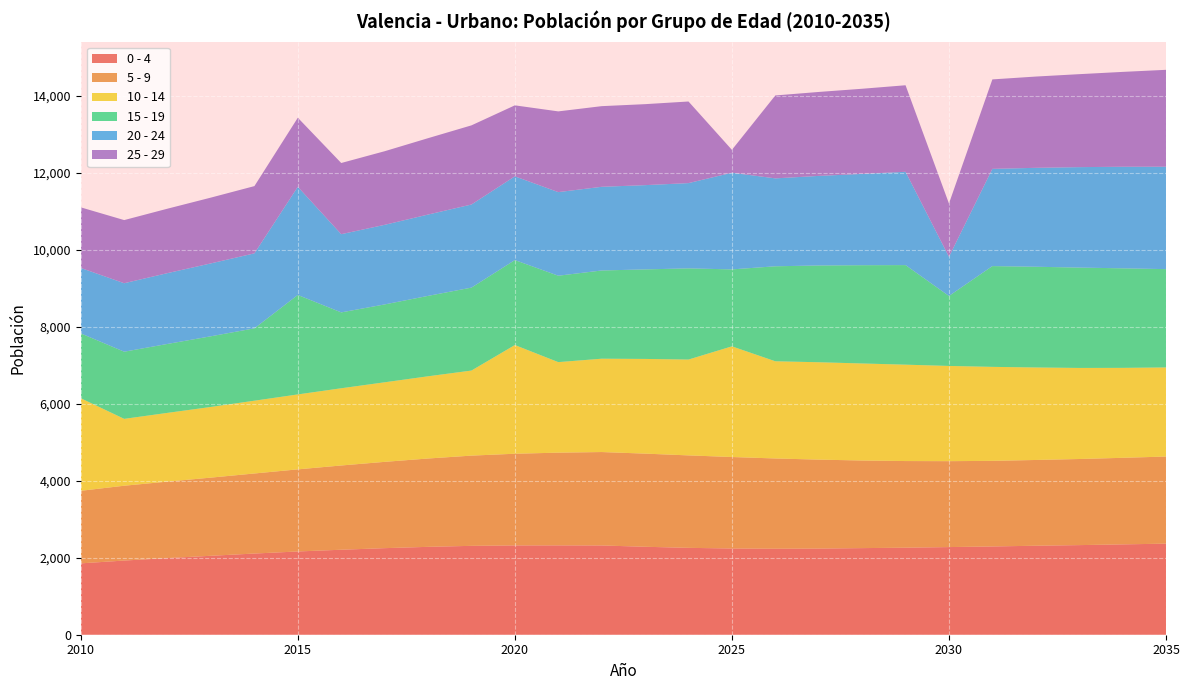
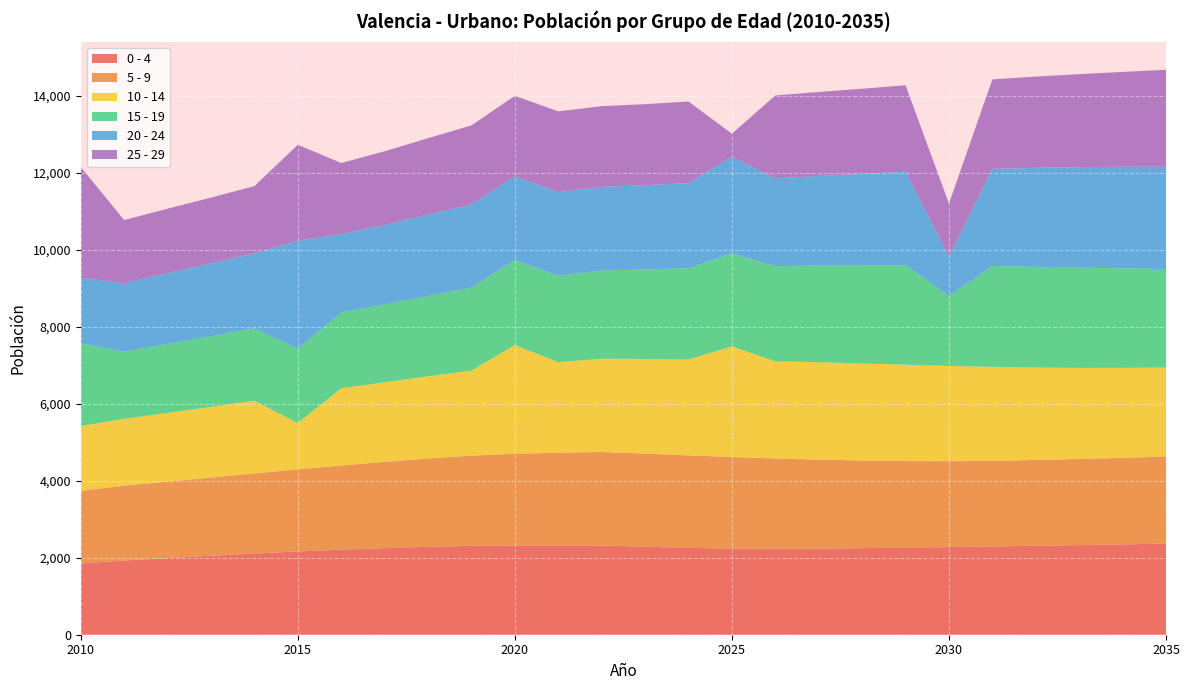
10 - 14, 2010: 2,400 -> 1,700
15 - 19, 2010: 1,700 -> 2,200
25 - 29, 2010: 1,600 -> 2,900
10 - 14, 2015: 1,900 -> 1,200
15 - 19, 2015: 2,600 -> 1,900
25 - 29, 2015: 1,800 -> 2,500
25 - 29, 2020: 1,800 -> 2,100
15 - 19, 2025: 2,000 -> 2,400
